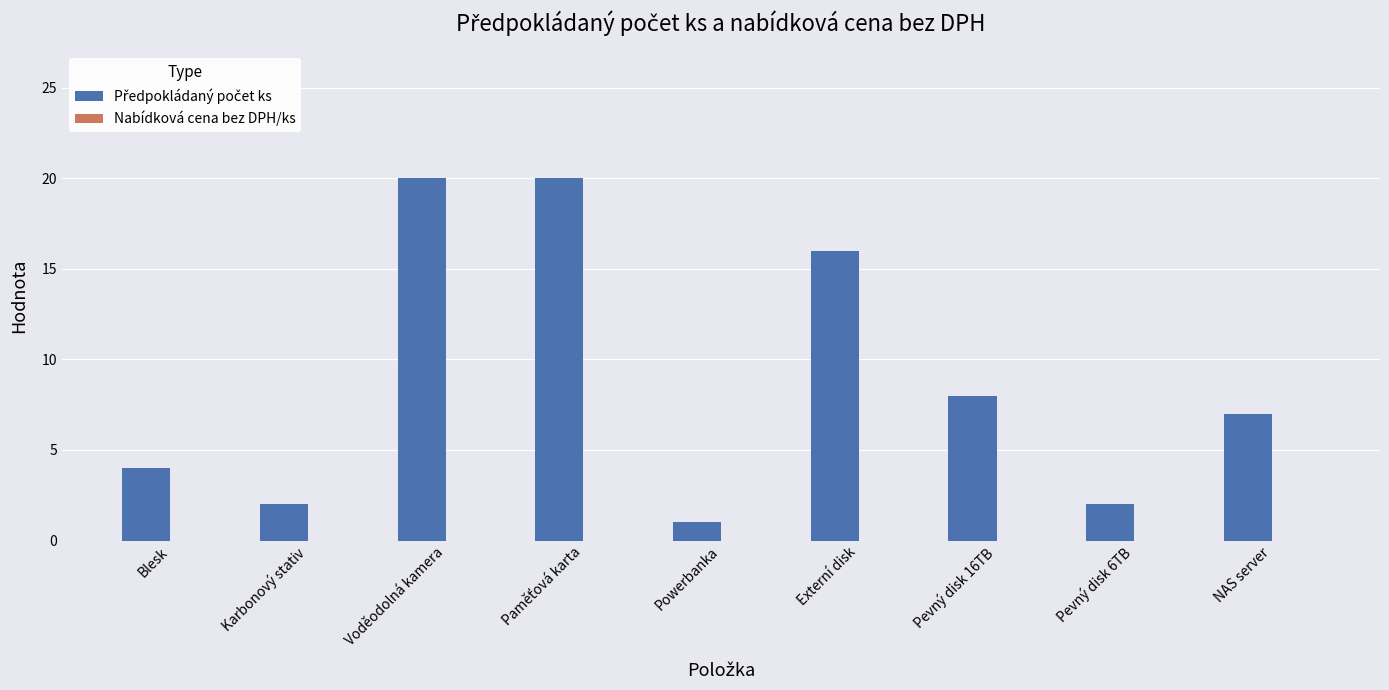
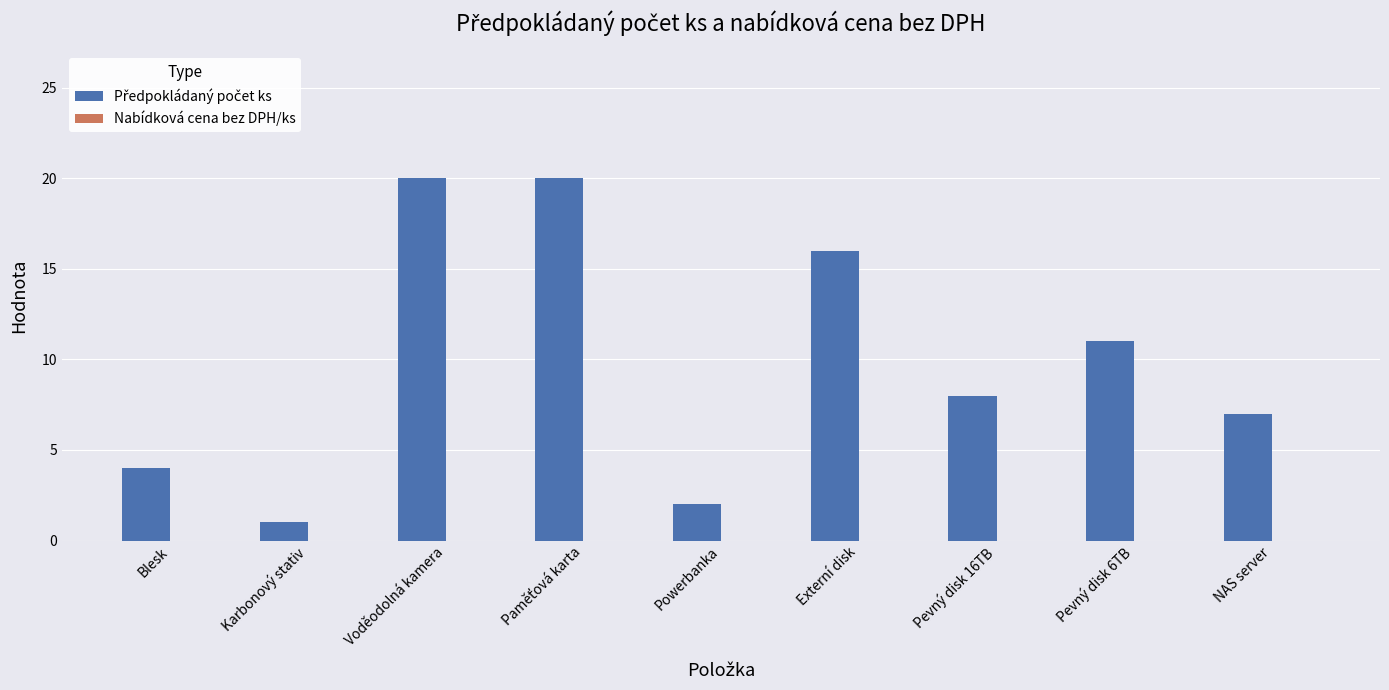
Předpokládaný počet ks, Karbonový stativ: 2 -> 1
Předpokládaný počet ks, Powerbanka: 1 -> 2
Předpokládaný počet ks, Pevný disk 6TB: 2 -> 11
